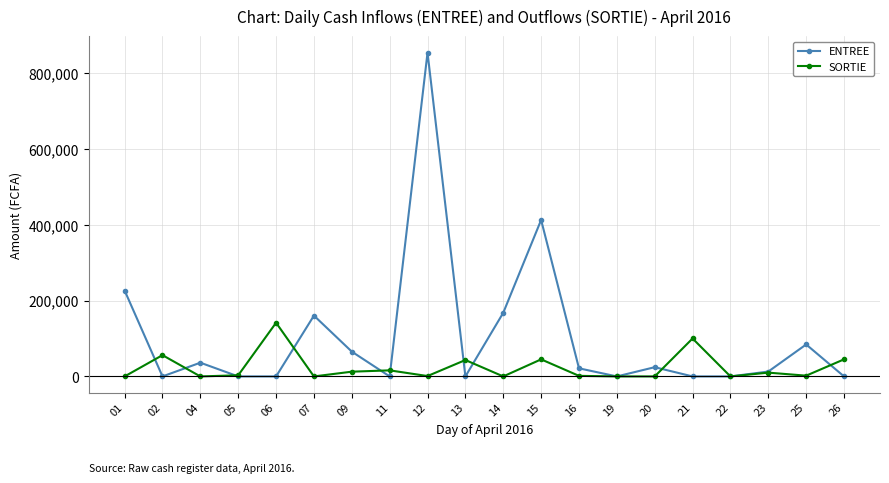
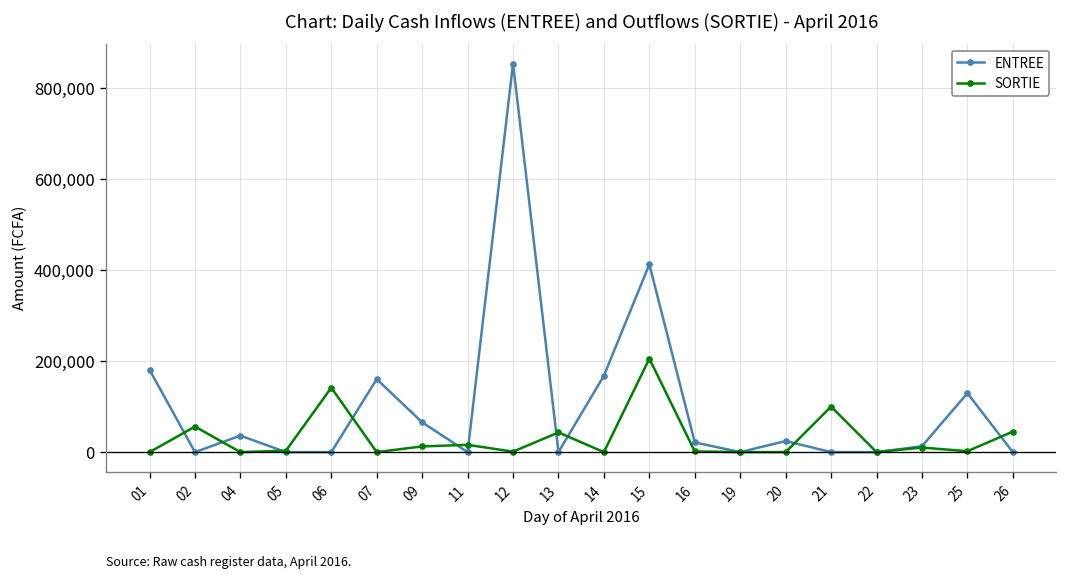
ENTREE, 01: 230,000 -> 180,000
SORTIE, 15: 50,000 -> 210,000
ENTREE, 25: 80,000 -> 130,000
